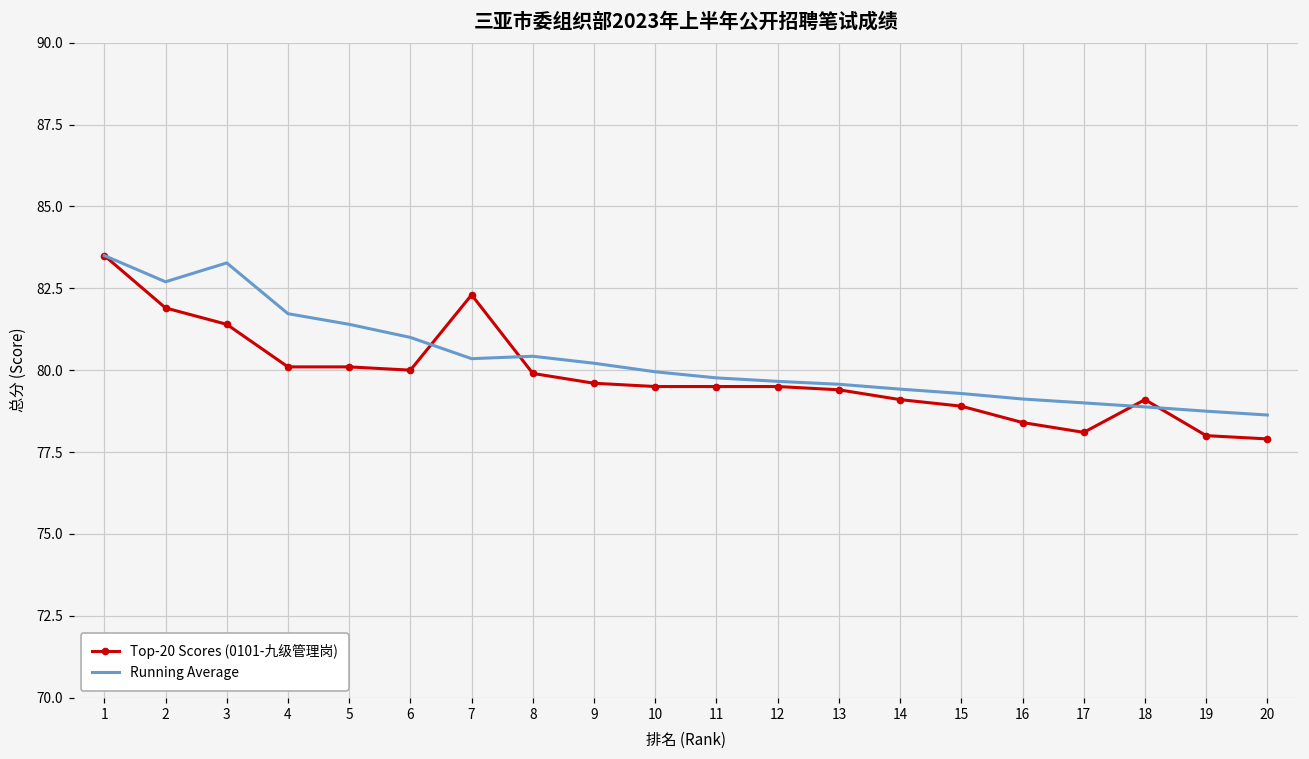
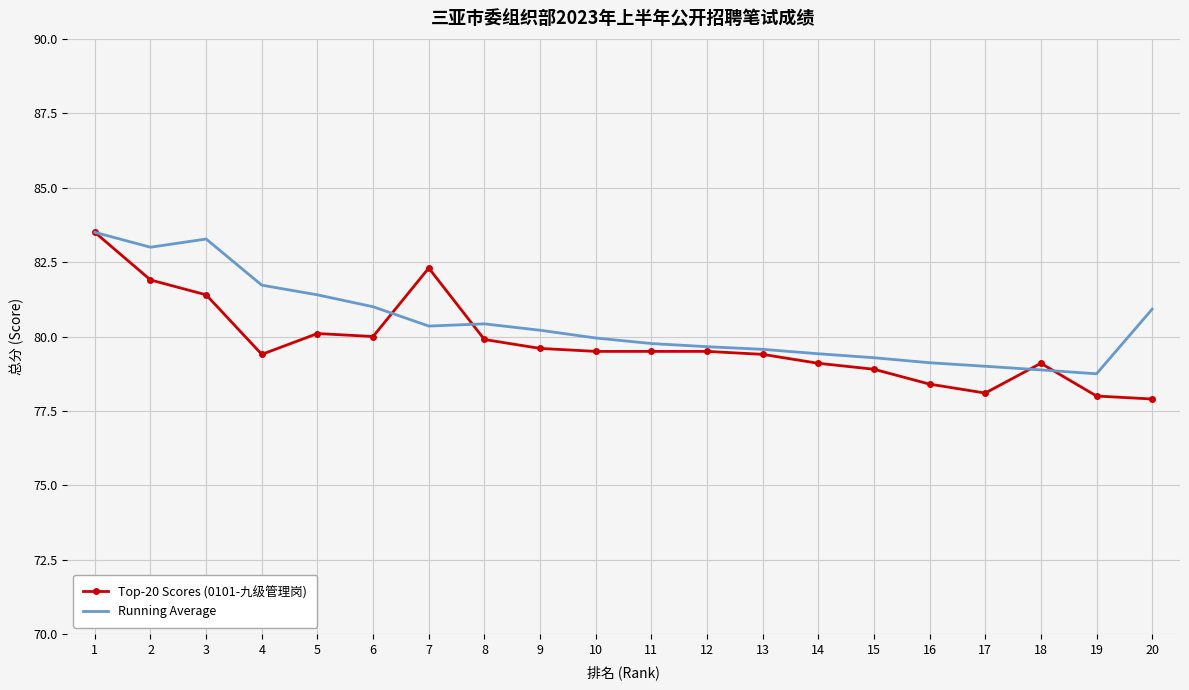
Running Average, 2: 82.7 -> 83.0
Top-20 Scores (0101-九级管理岗), 4: 80.1 -> 79.4
Running Average, 20: 78.6 -> 80.9
